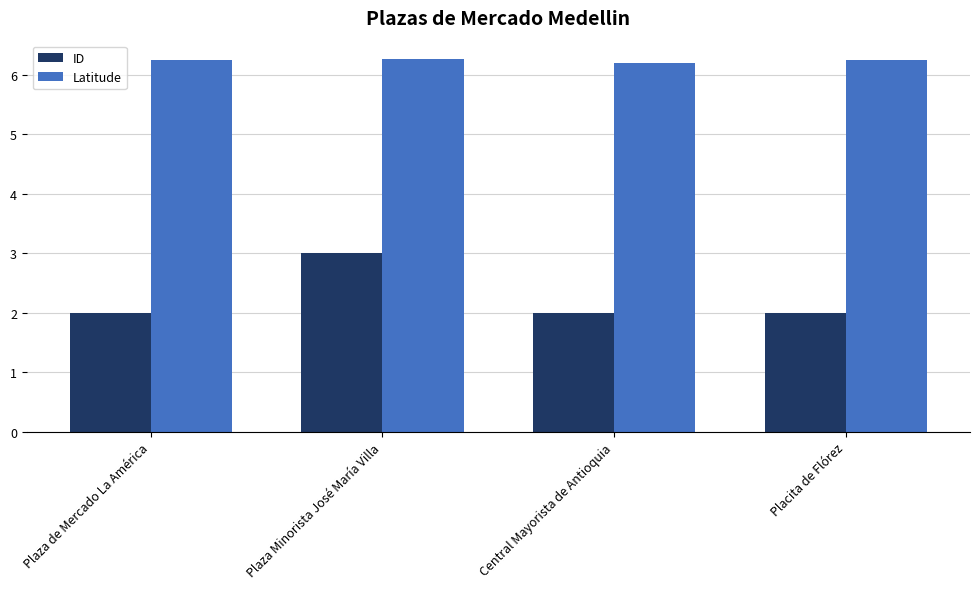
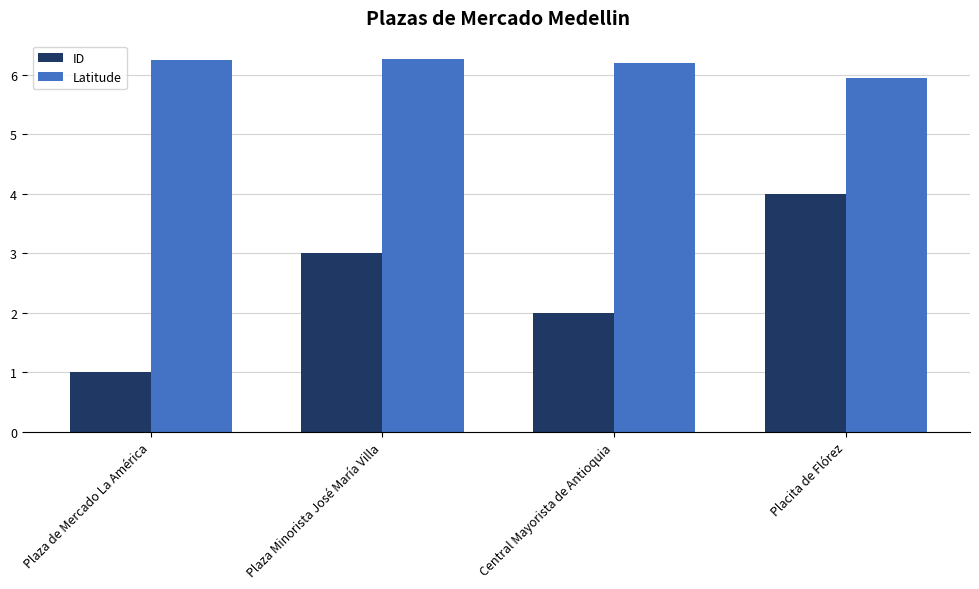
ID, Plaza de Mercado La América: 2 -> 1
ID, Placita de Flórez: 2 -> 4
Latitude, Placita de Flórez: 6.2 -> 5.9
